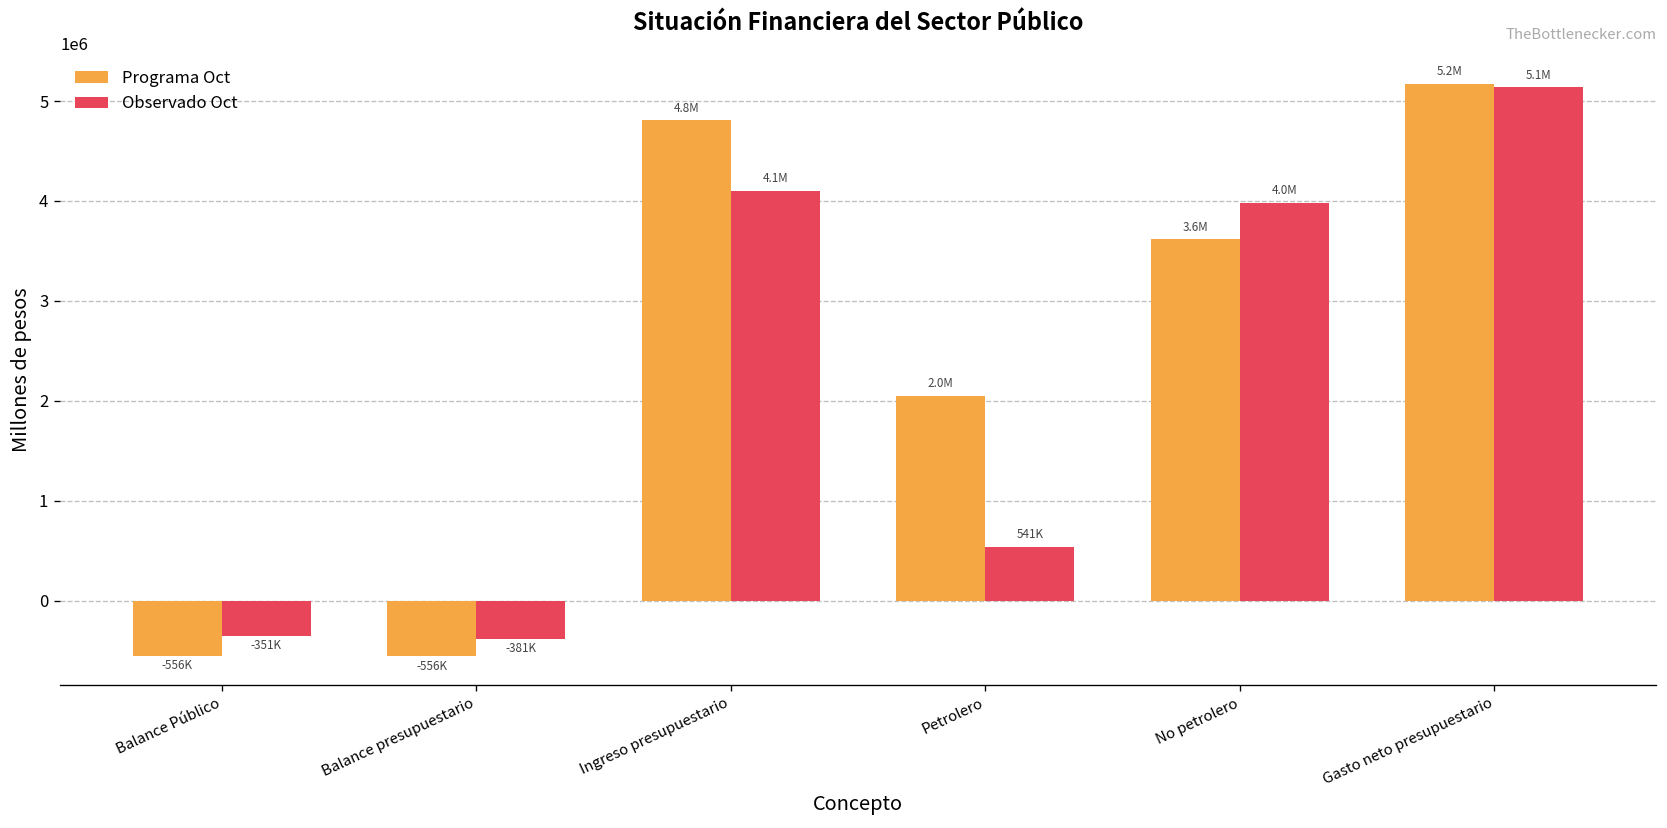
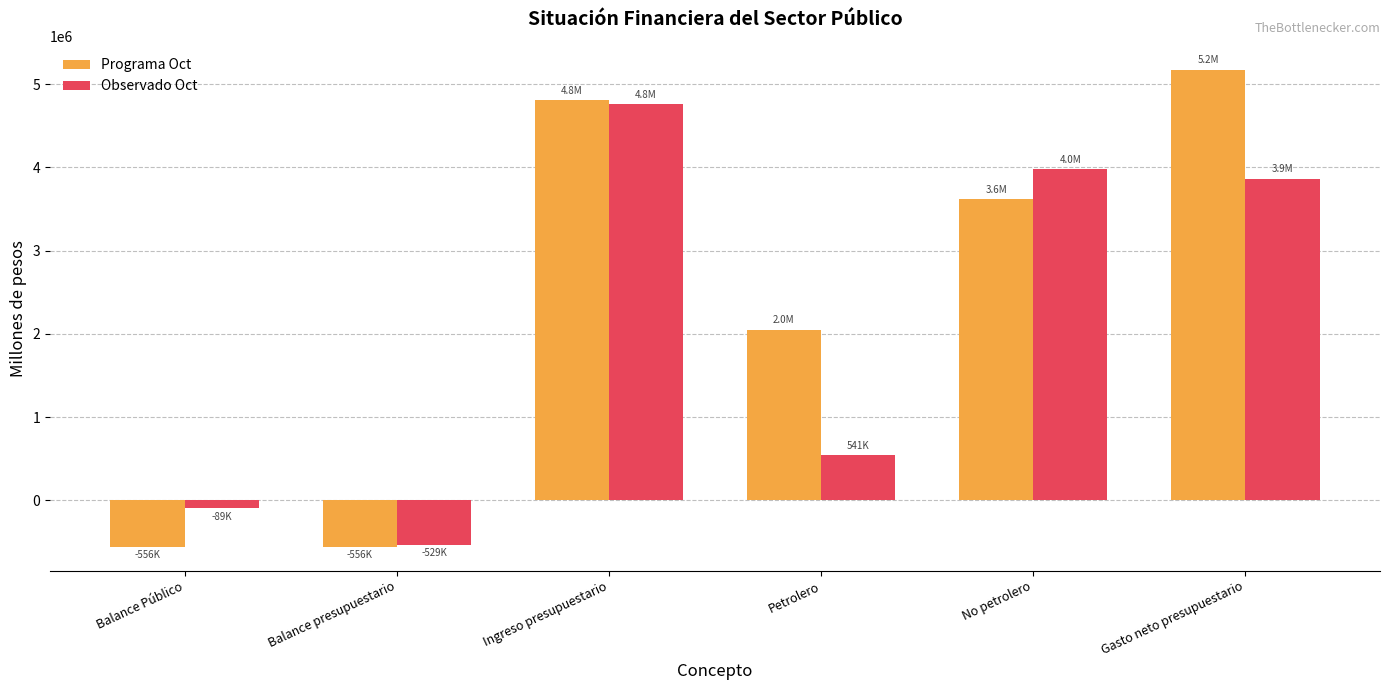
Observado Oct, Balance Público: -351K -> -89K
Observado Oct, Balance presupuestario: -381K -> -529K
Observado Oct, Ingreso presupuestario: 4.1M -> 4.8M
Observado Oct, Gasto neto presupuestario: 5.1M -> 3.9M
